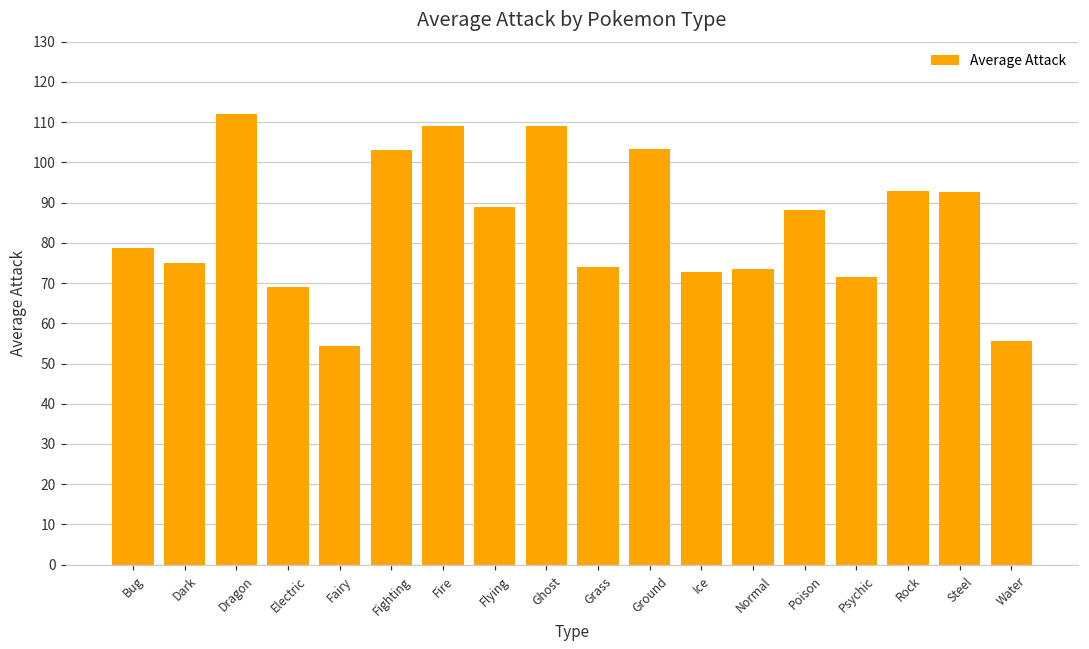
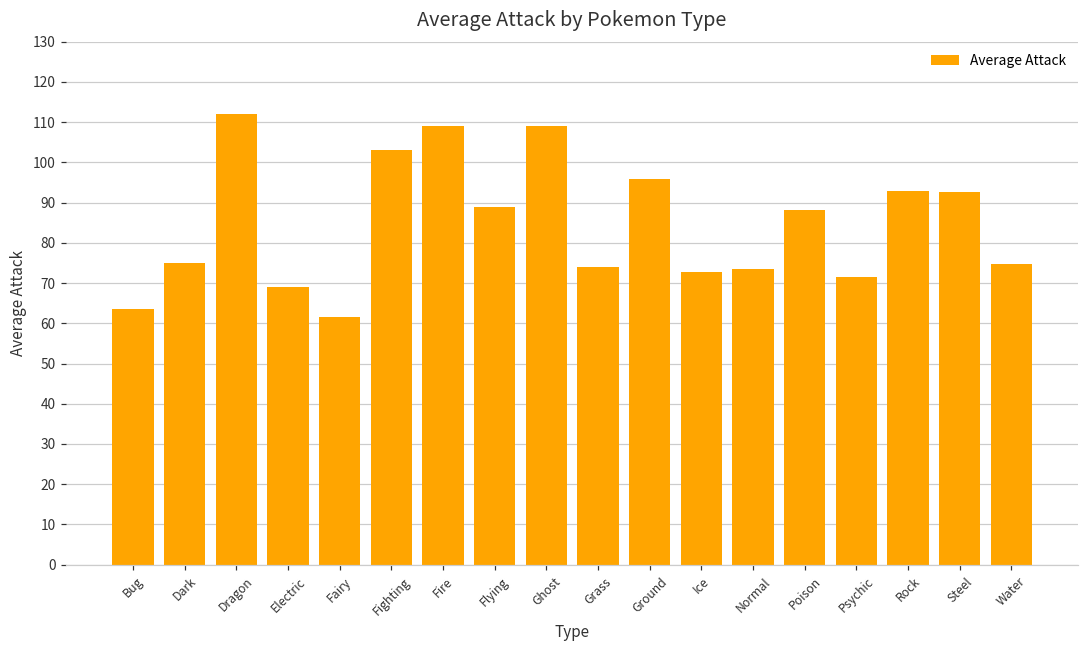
Bug: 79 -> 64
Fairy: 54 -> 62
Ground: 103 -> 96
Water: 56 -> 75
